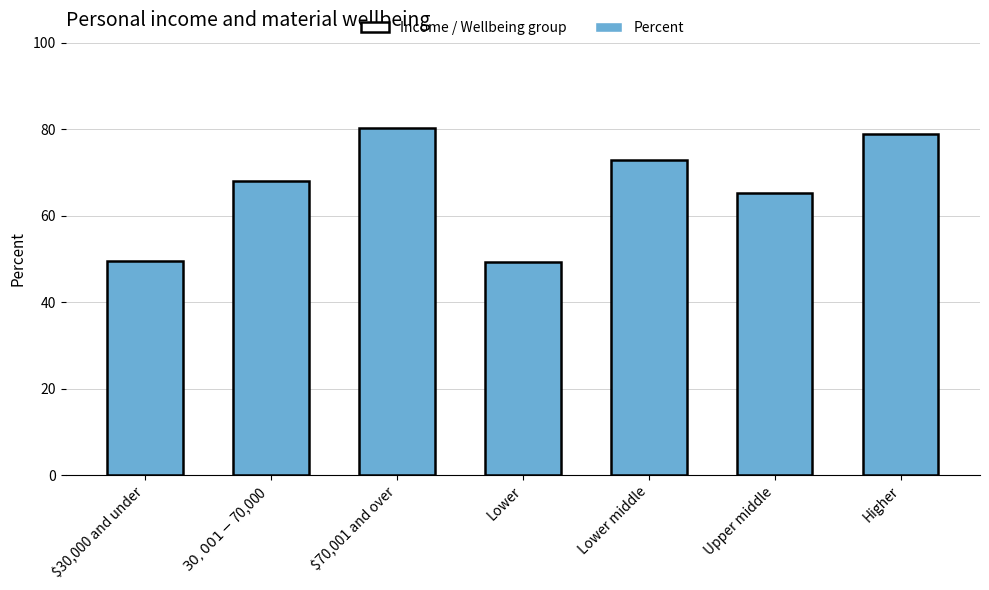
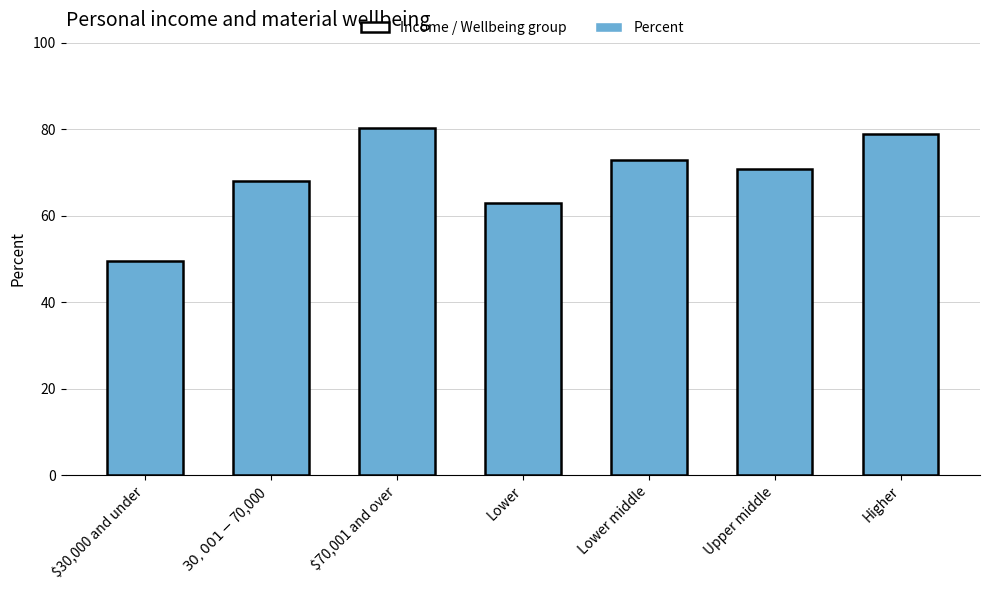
Lower: 49 -> 63
Upper middle: 65 -> 71
